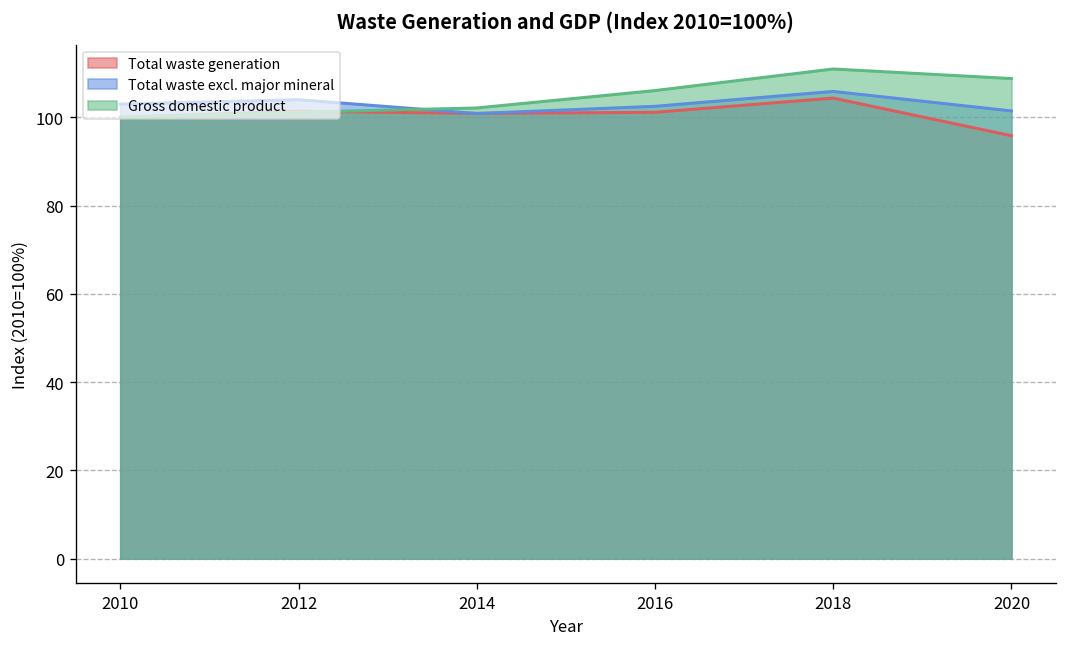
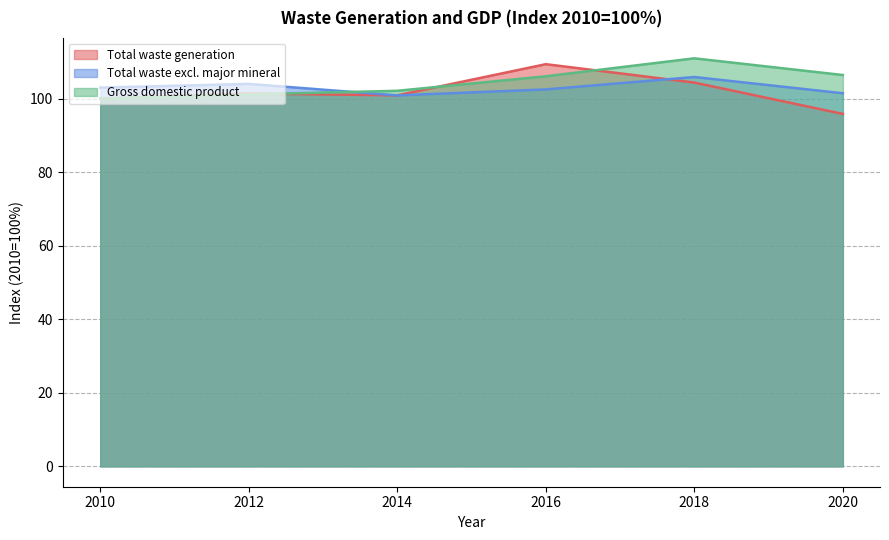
Total waste generation, 2016: 101 -> 109
Gross domestic product, 2020: 109 -> 106
